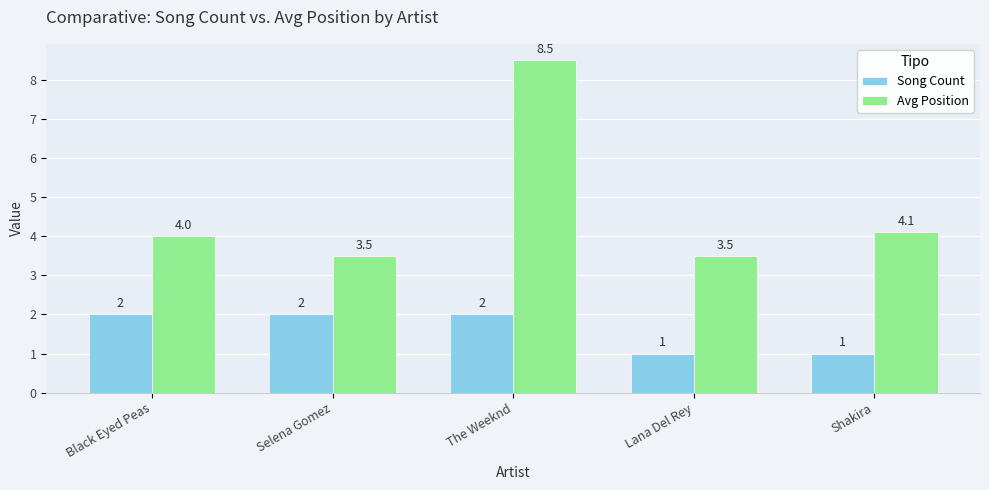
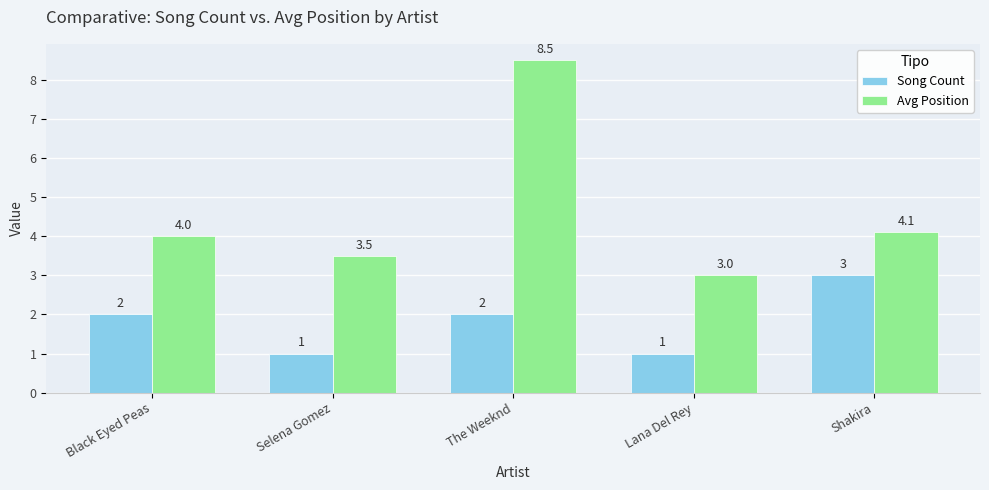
Song Count, Selena Gomez: 2 -> 1
Avg Position, Lana Del Rey: 3.5 -> 3.0
Song Count, Shakira: 1 -> 3
